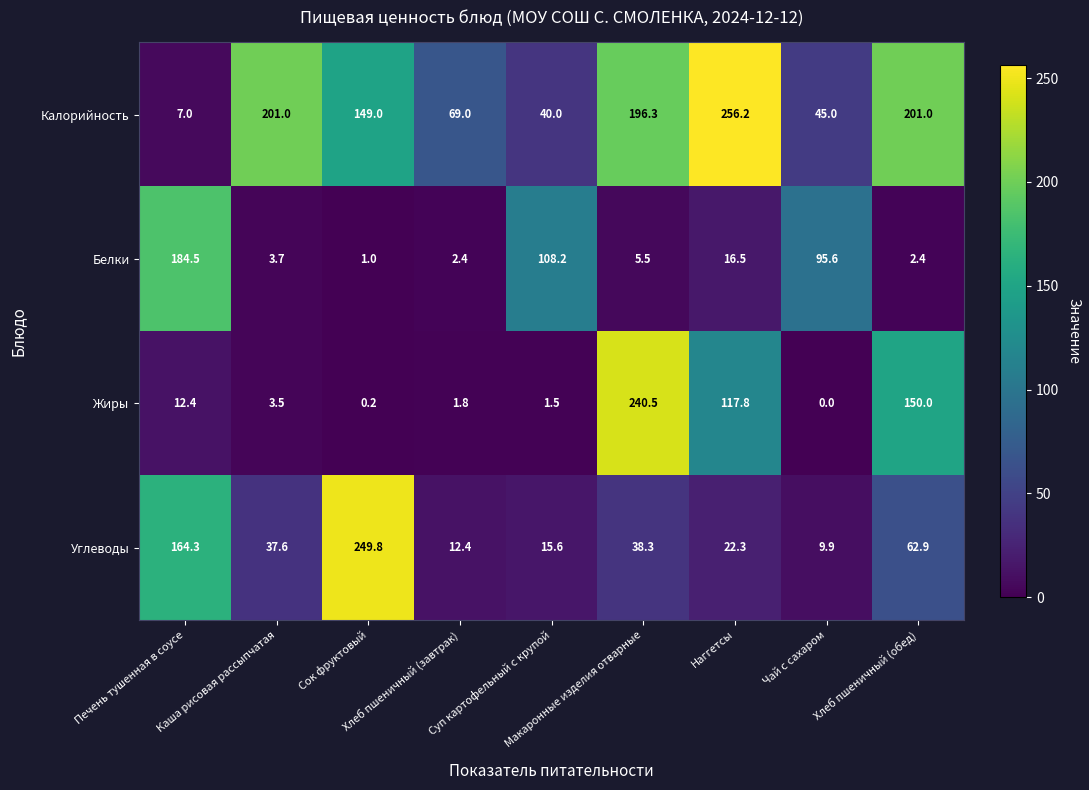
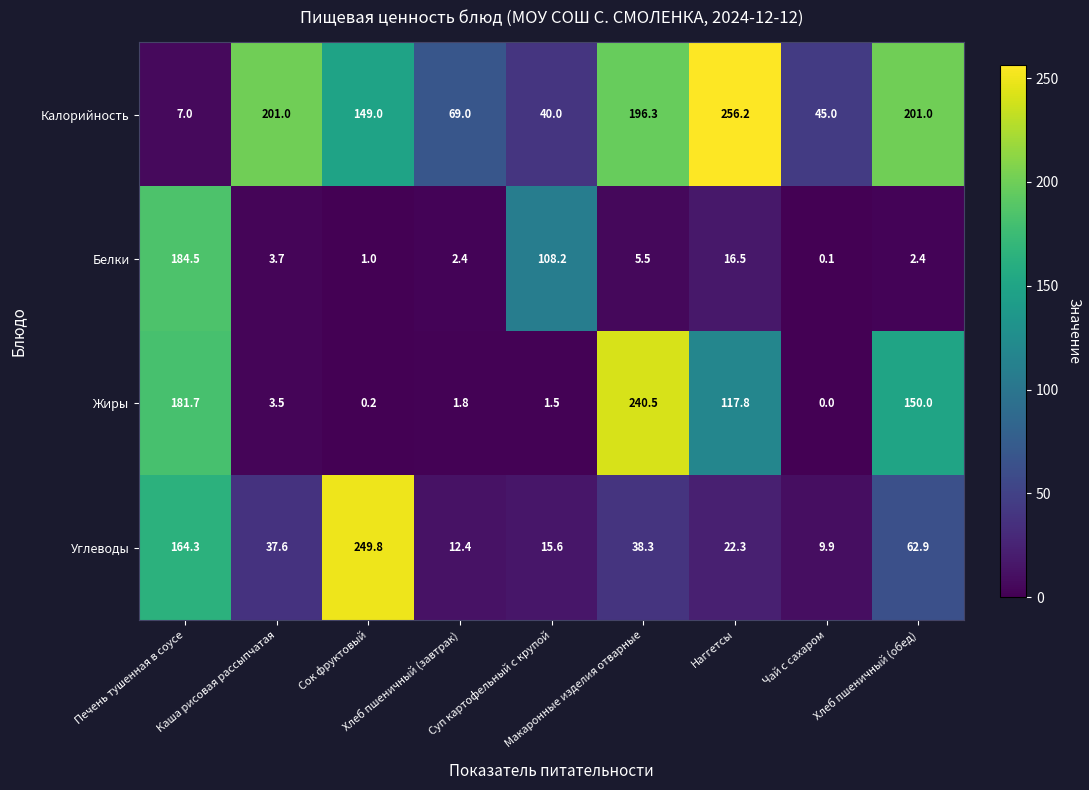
Белки, Чай с сахаром: 95.6 -> 0.1
Жиры, Печень тушенная в соусе: 12.4 -> 181.7
